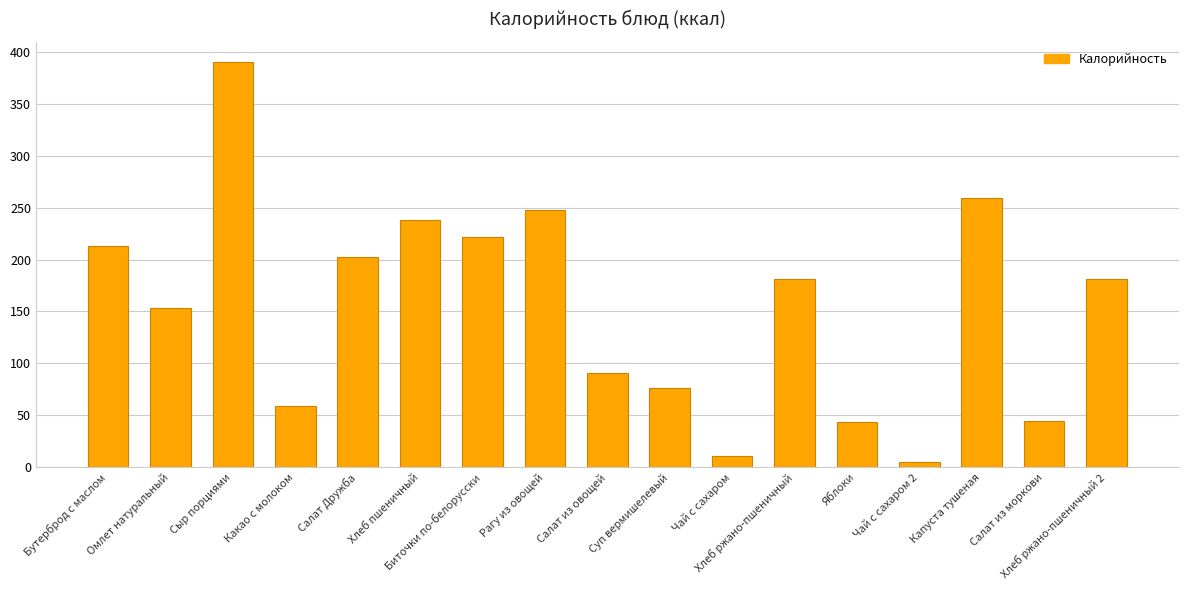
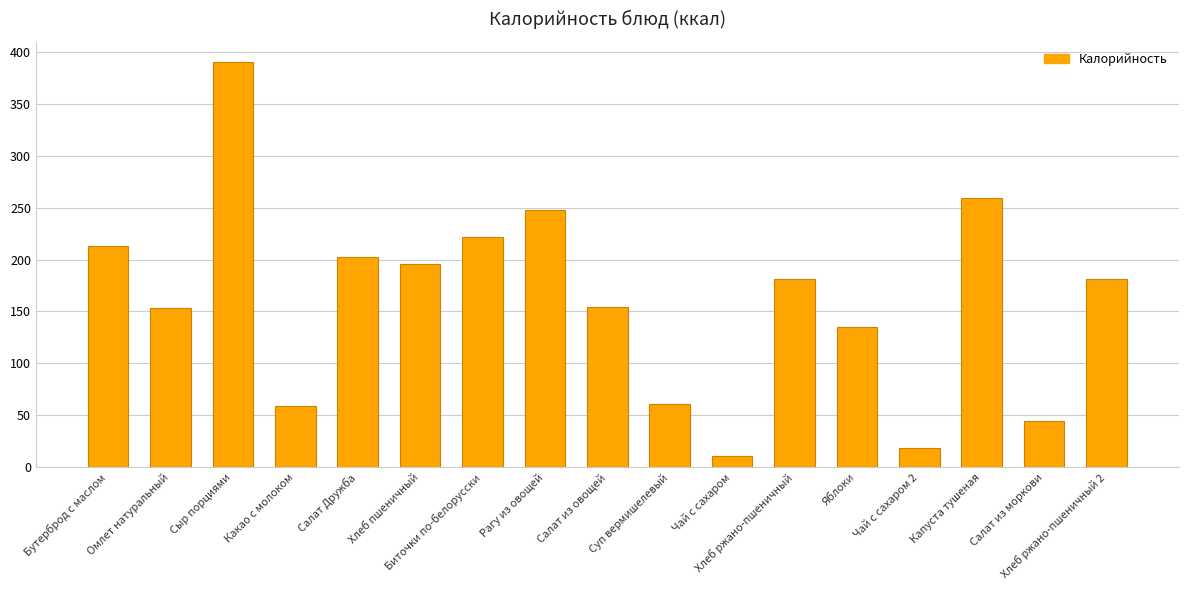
Хлеб пшеничный: 238 -> 196
Салат из овощей: 91 -> 154
Суп вермишелевый: 76 -> 61
Яблоки: 44 -> 135
Чай с сахаром 2: 5 -> 19
